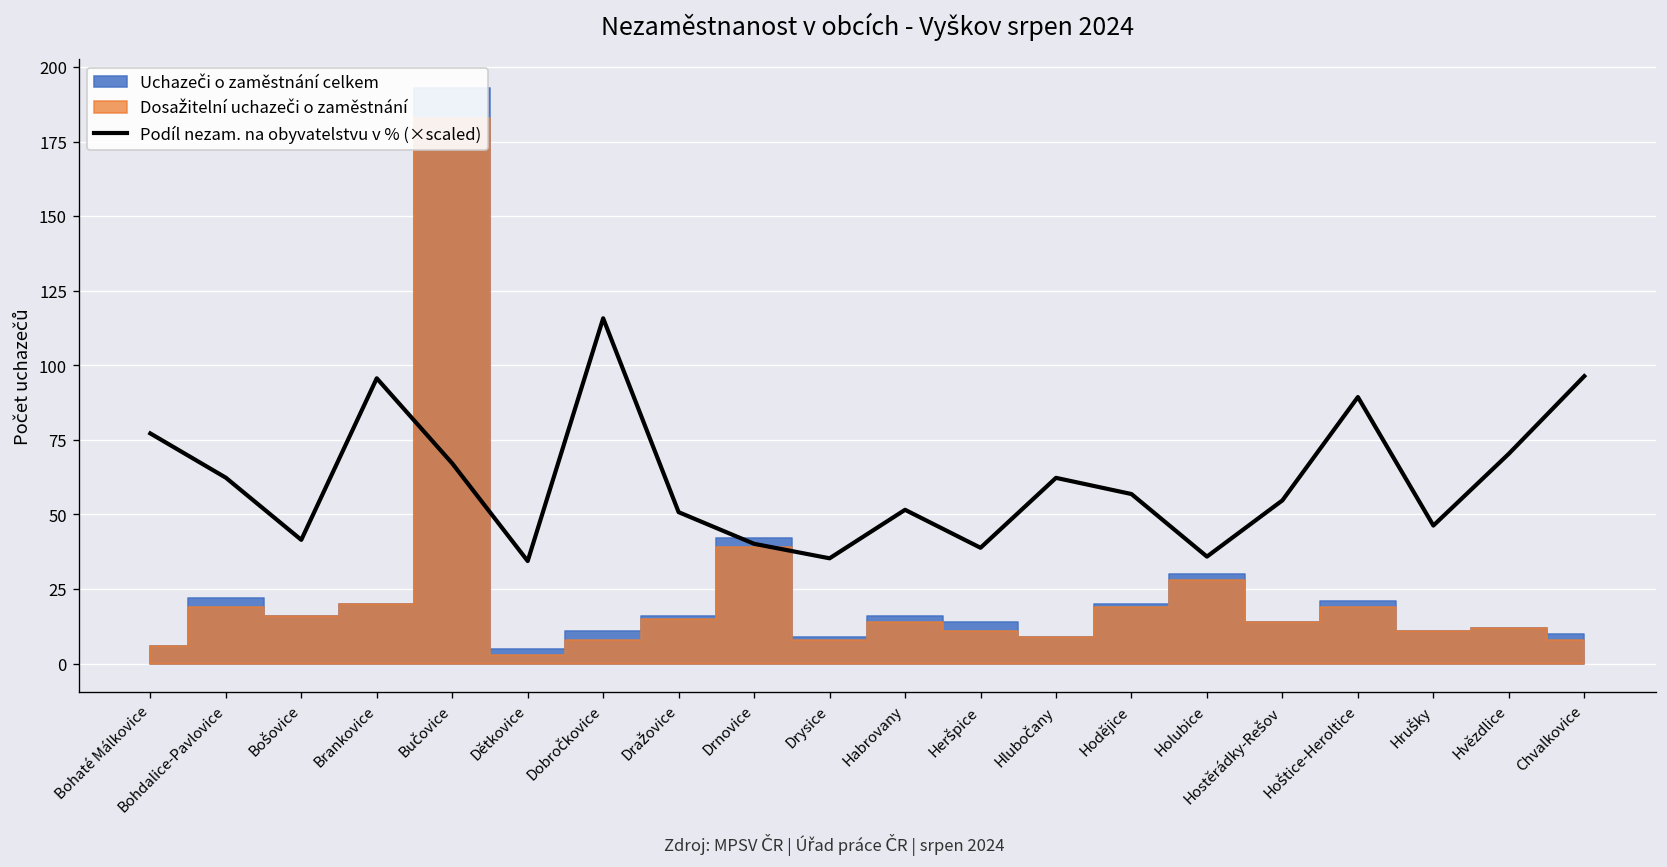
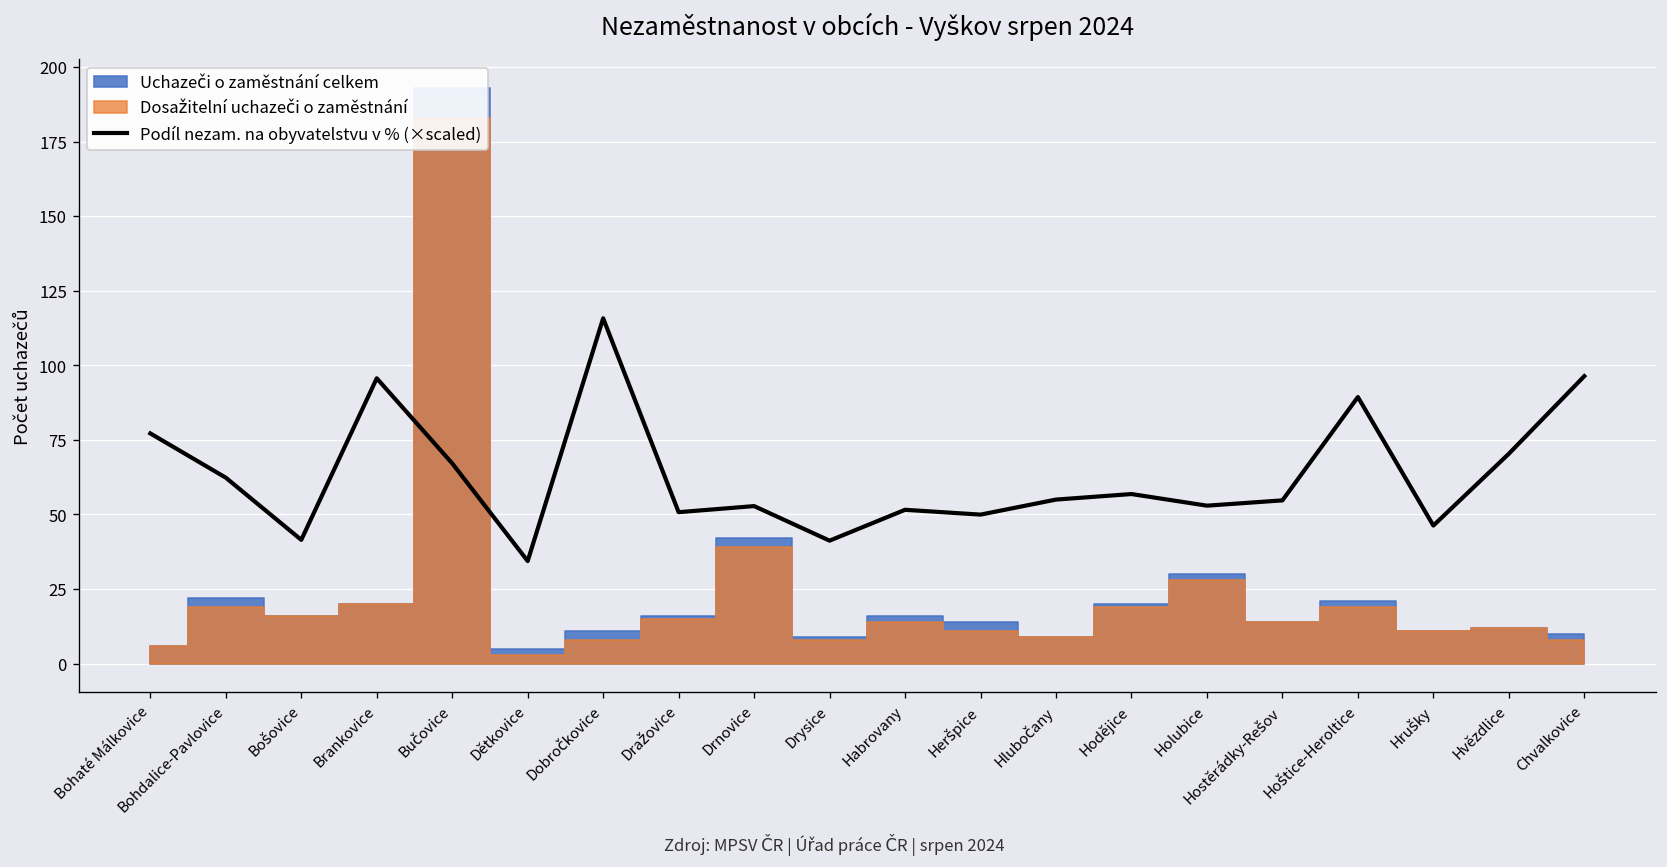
Podíl nezam. na obyvatelstvu v % (×scaled), Drnovice: 40 -> 53
Podíl nezam. na obyvatelstvu v % (×scaled), Drysice: 35 -> 41
Podíl nezam. na obyvatelstvu v % (×scaled), Heršpice: 39 -> 50
Podíl nezam. na obyvatelstvu v % (×scaled), Hlubočany: 62 -> 55
Podíl nezam. na obyvatelstvu v % (×scaled), Holubice: 36 -> 53
